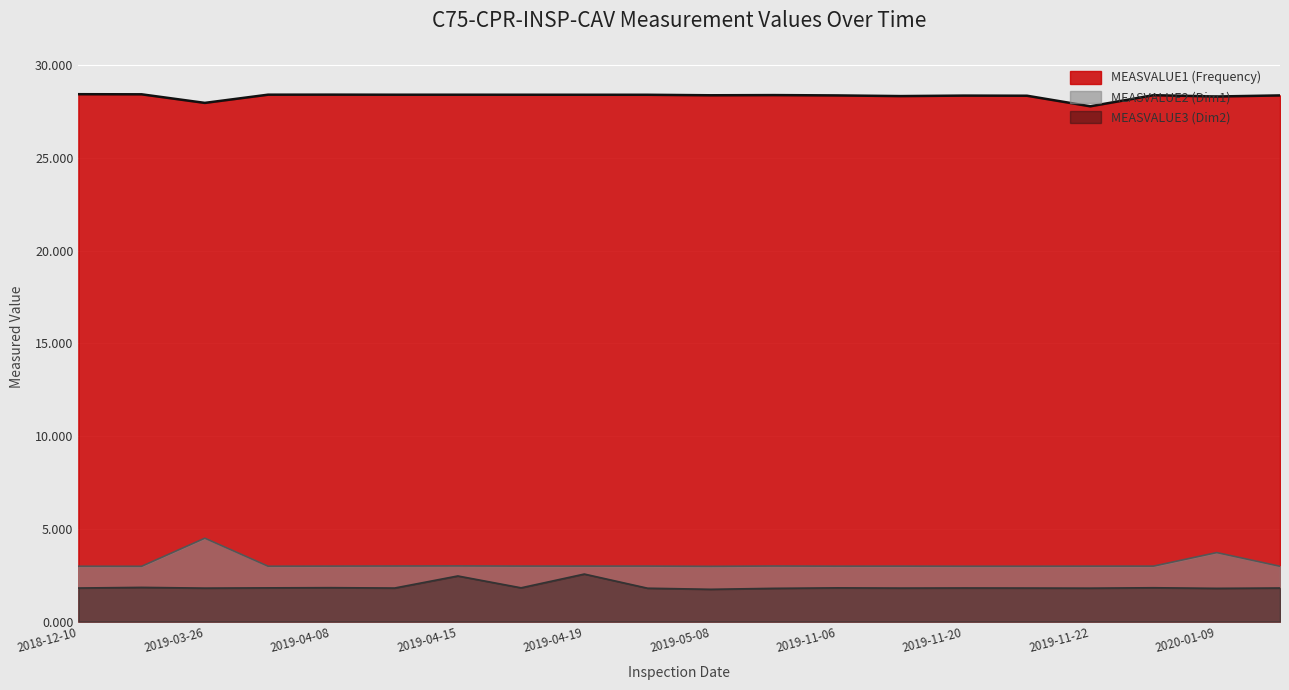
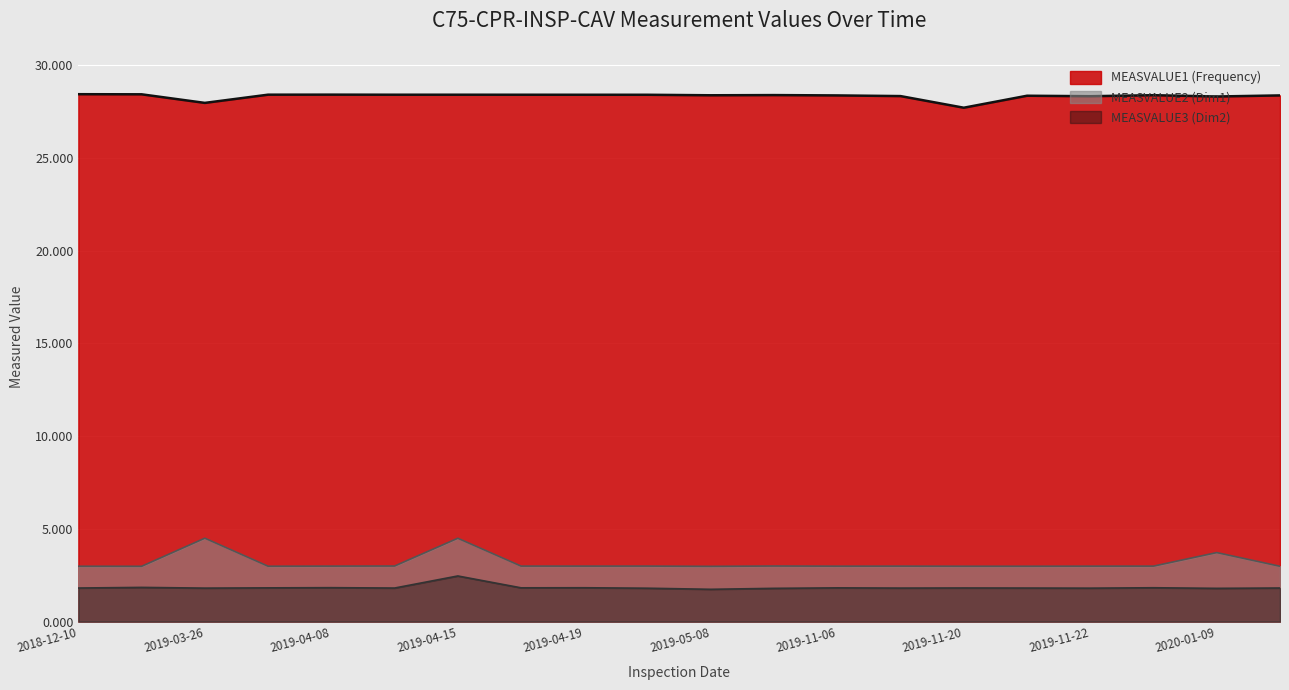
MEASVALUE2 (Dim1), 2019-04-15: 3.0 -> 4.5
MEASVALUE3 (Dim2), 2019-04-19: 2.6 -> 1.8
MEASVALUE1 (Frequency), 2019-11-20: 28.4 -> 27.7
MEASVALUE1 (Frequency), 2019-11-22: 27.8 -> 28.3
